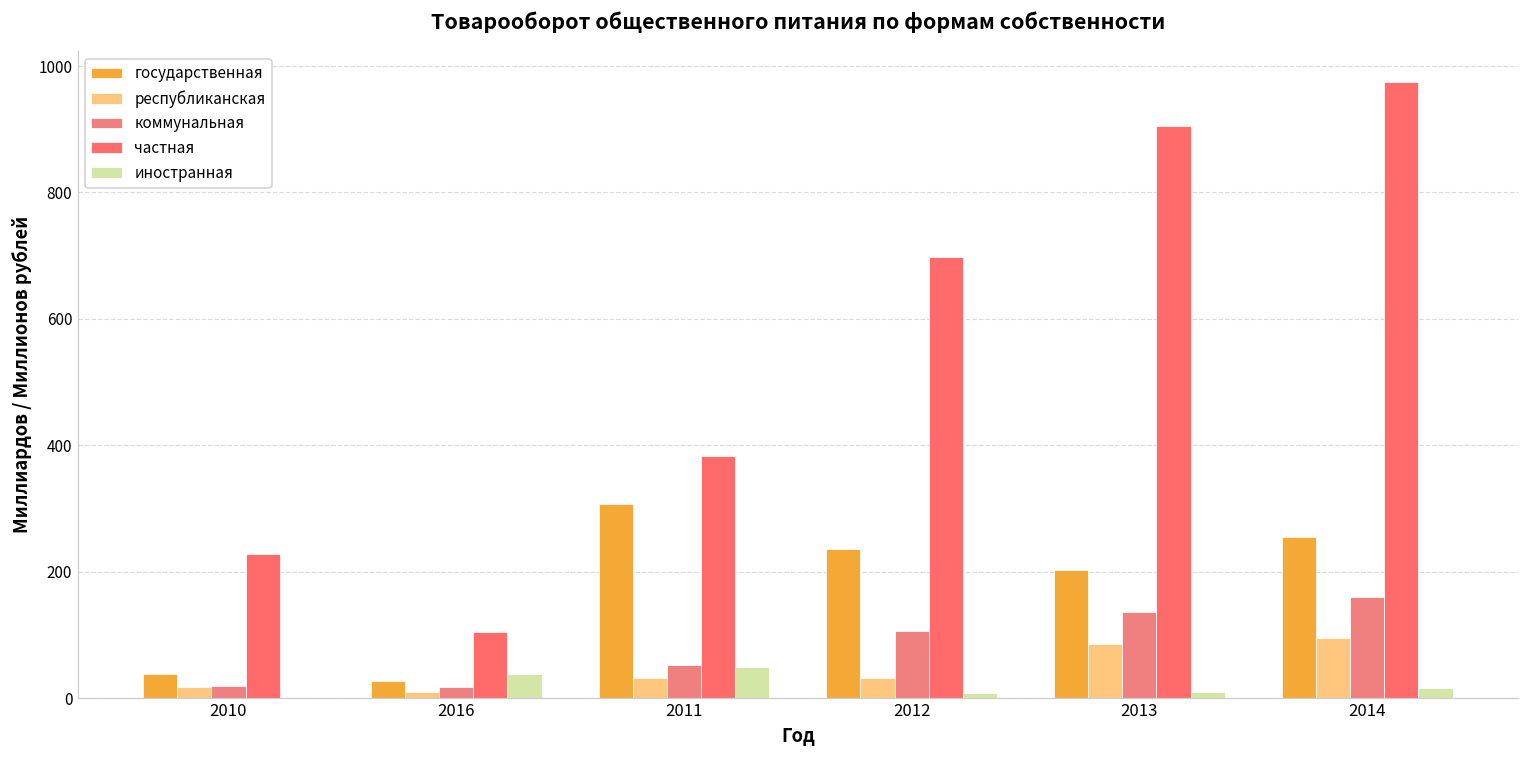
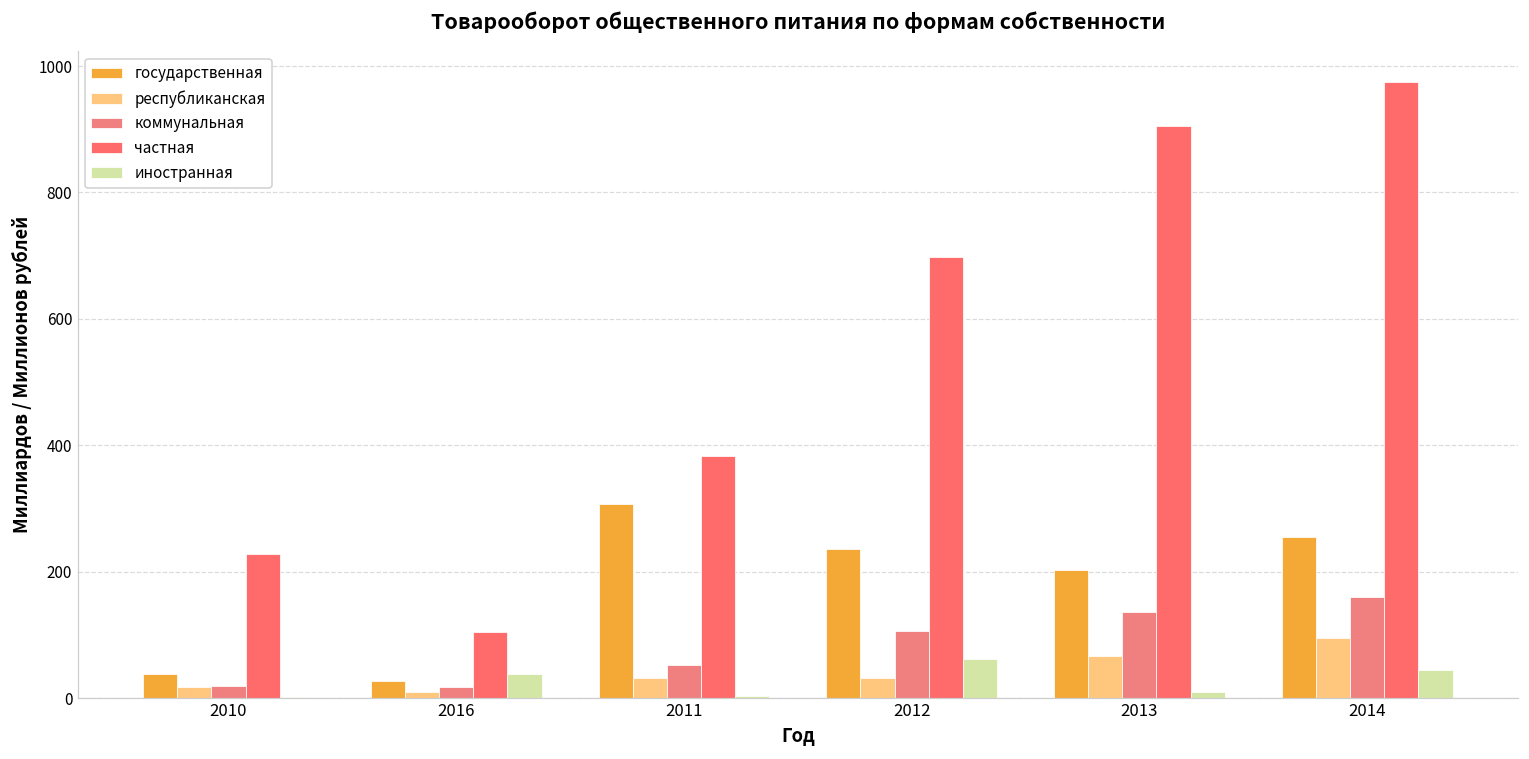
иностранная, 2011: 50 -> 0
иностранная, 2012: 10 -> 60
республиканская, 2013: 90 -> 70
иностранная, 2014: 20 -> 40
